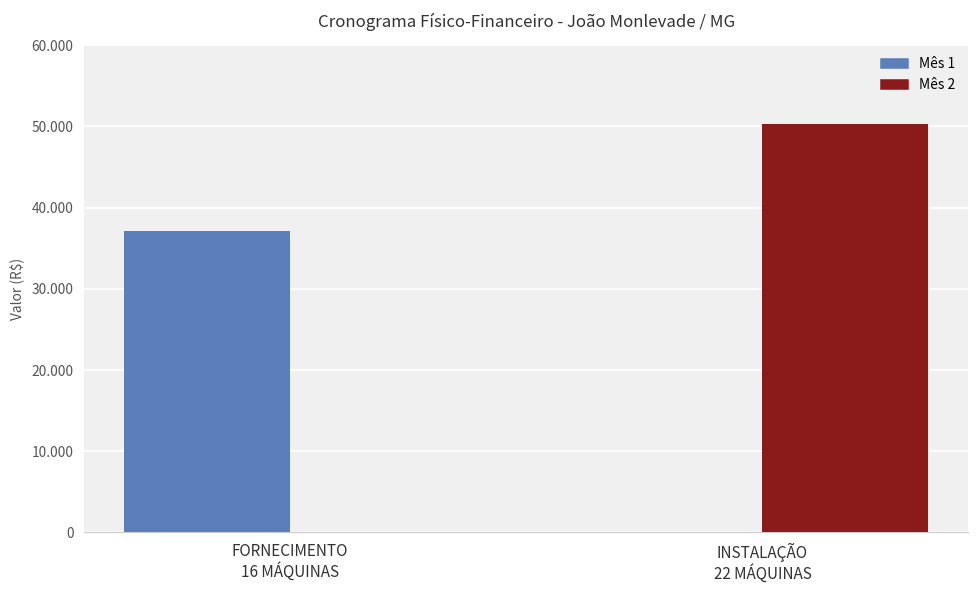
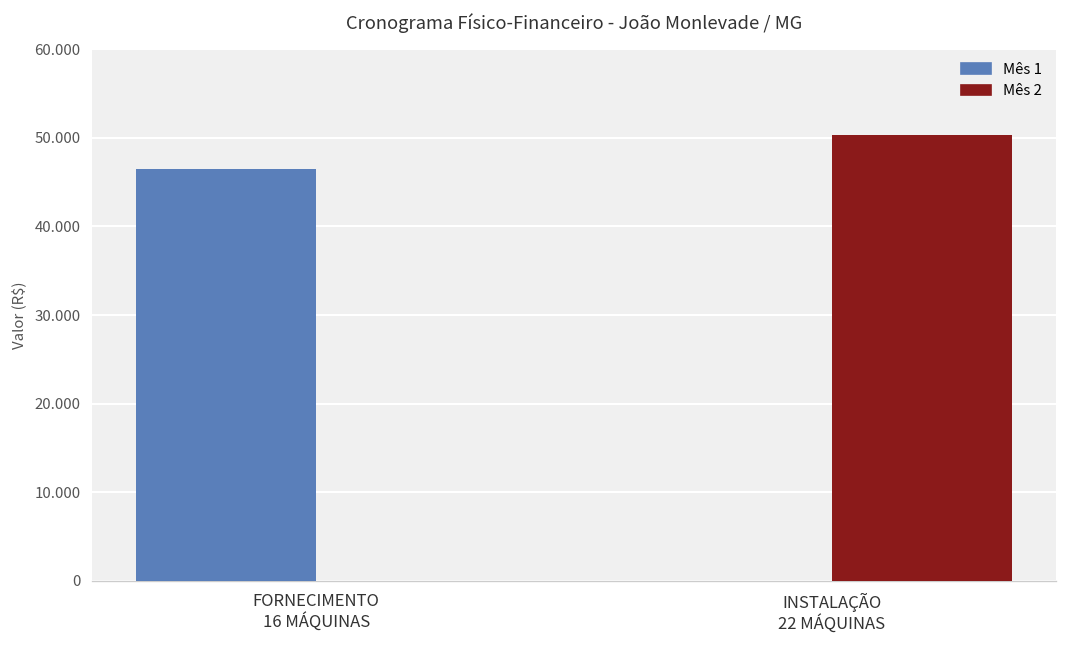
Mês 1, FORNECIMENTO 16 MÁQUINAS: 37 -> 46
